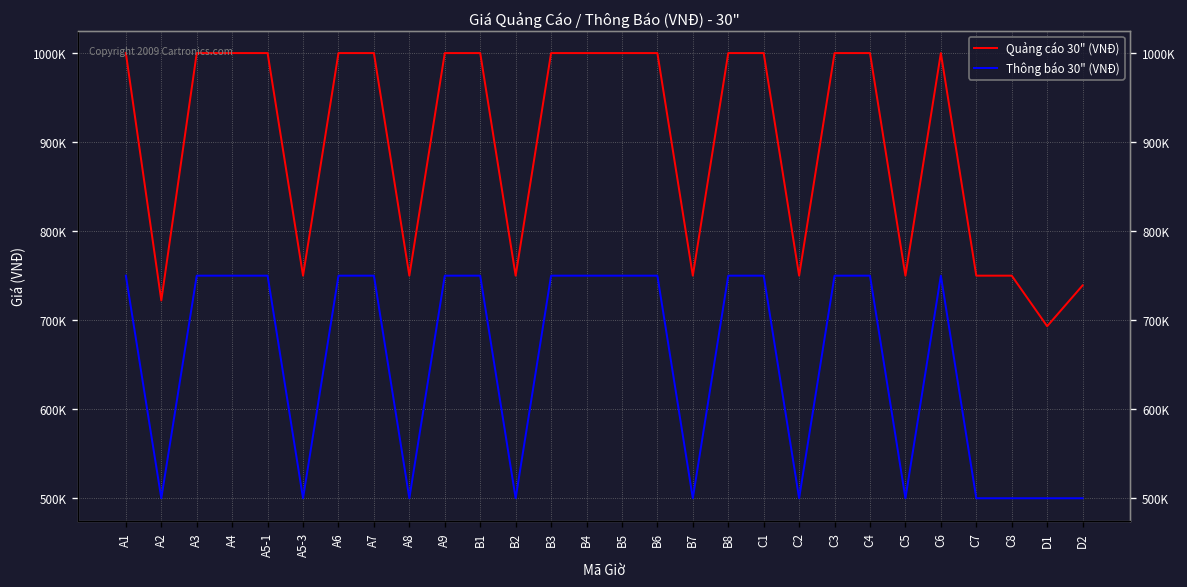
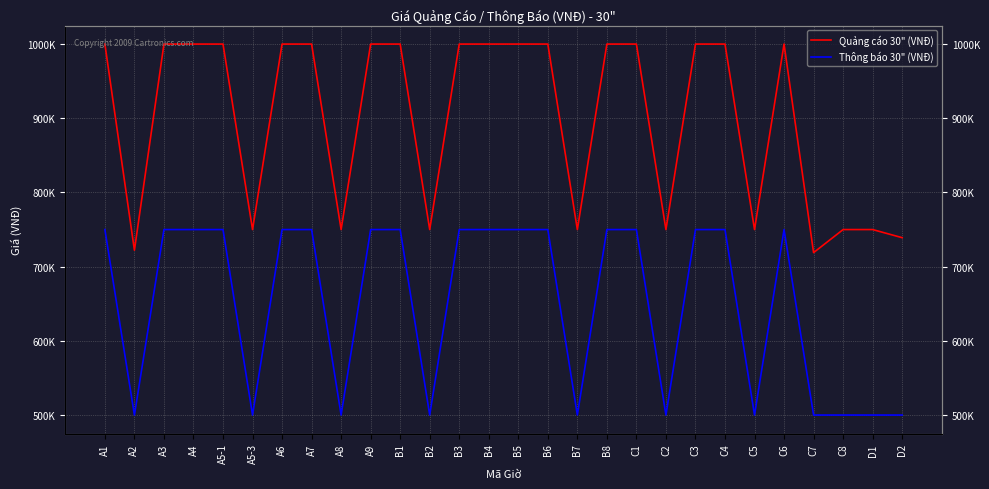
Quảng cáo 30" (VNĐ), C7: 750000 -> 720000
Quảng cáo 30" (VNĐ), D1: 690000 -> 750000
